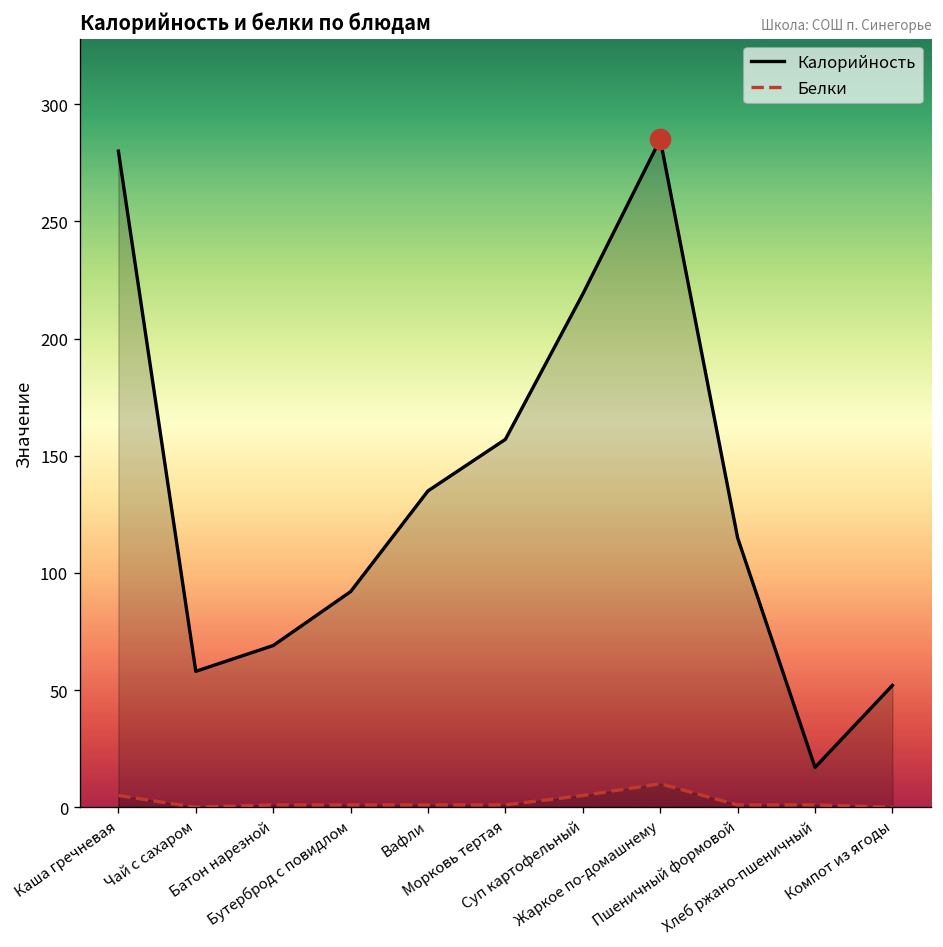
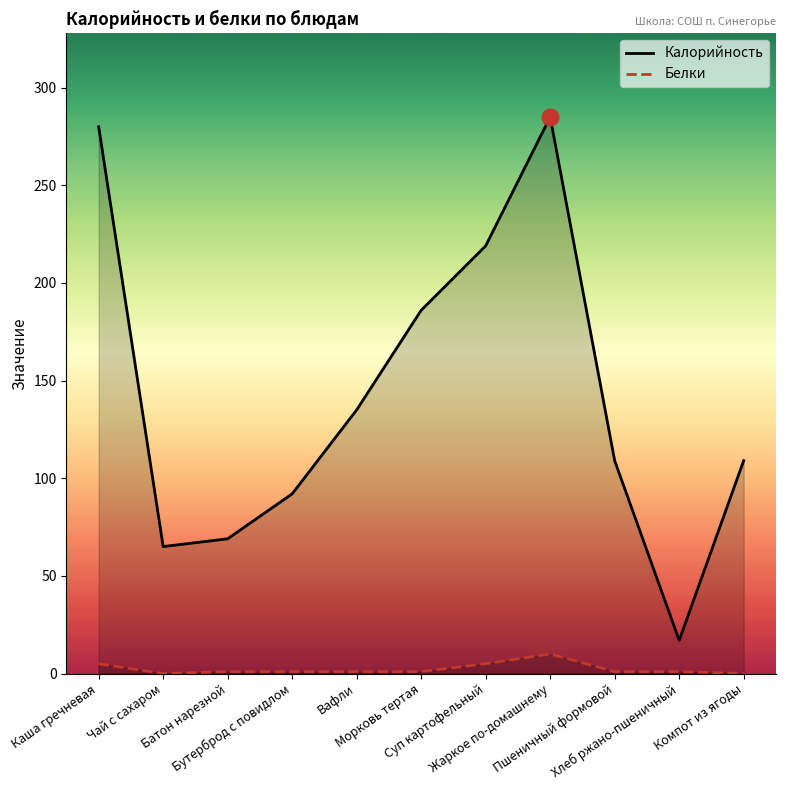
Калорийность, Чай с сахаром: 58 -> 65
Калорийность, Морковь тертая: 157 -> 186
Калорийность, Пшеничный формовой: 115 -> 109
Калорийность, Компот из ягоды: 52 -> 109
